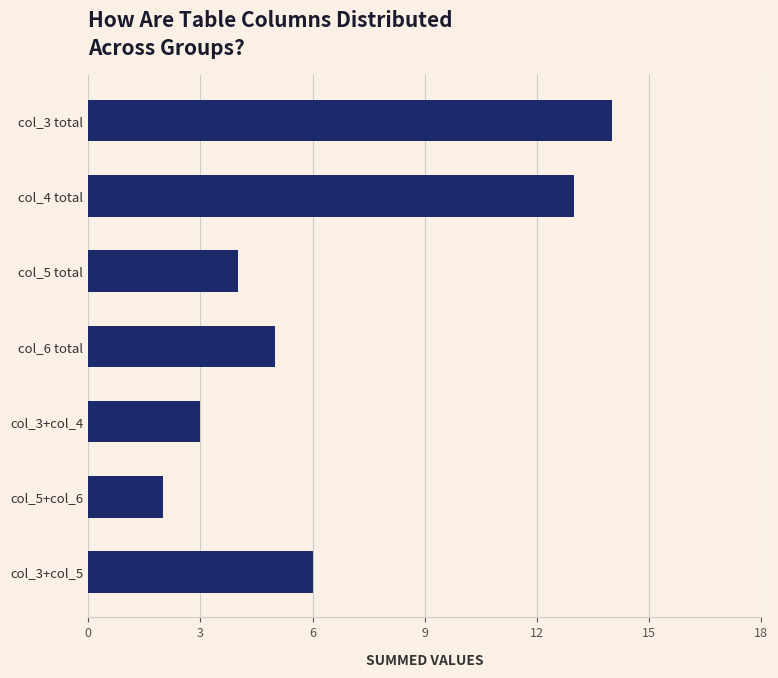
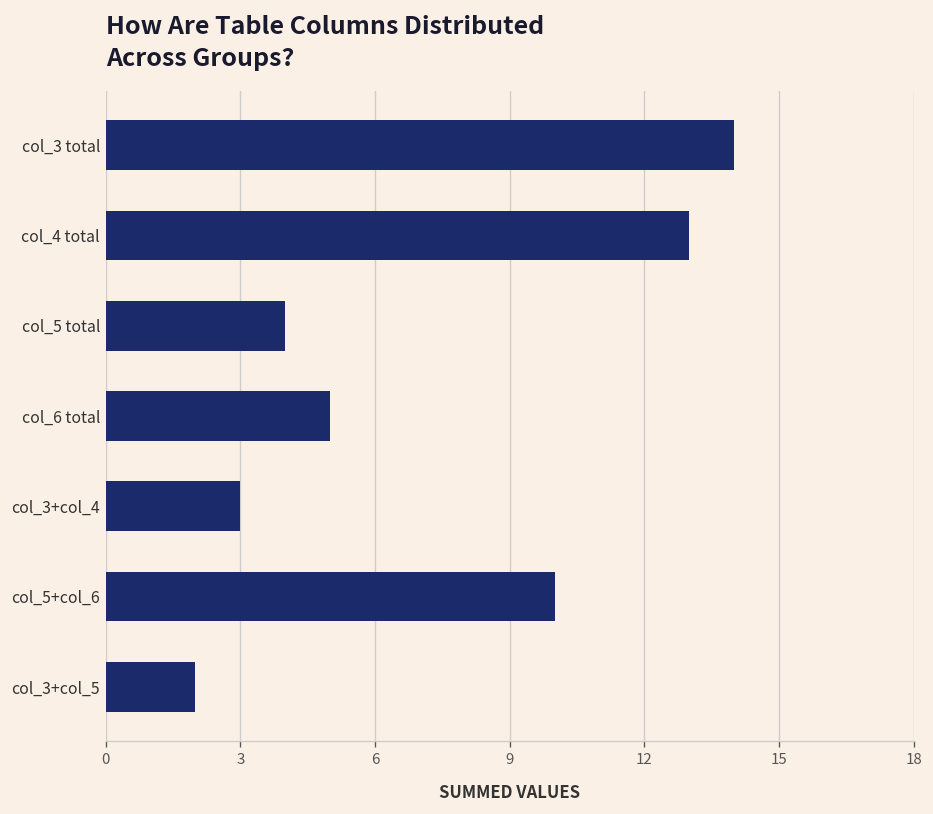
col_5+col_6: 2 -> 10
col_3+col_5: 6 -> 2
